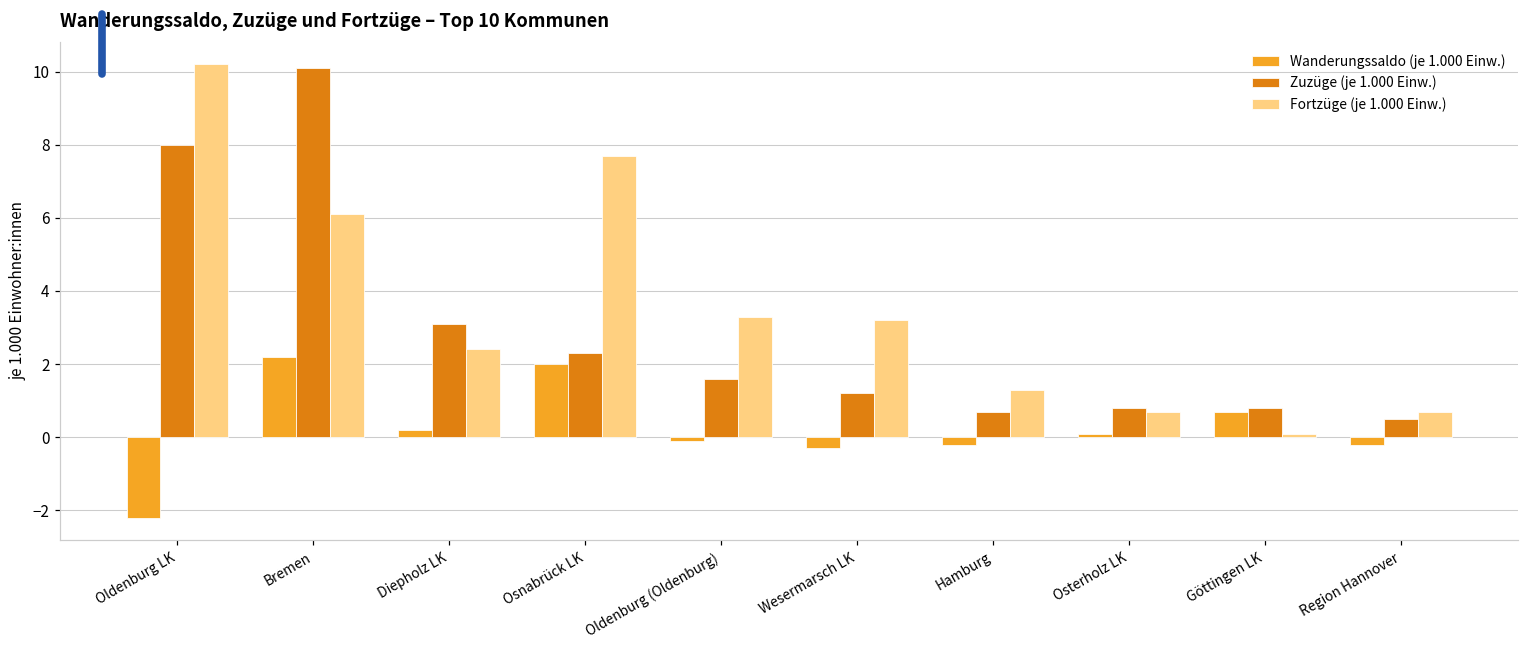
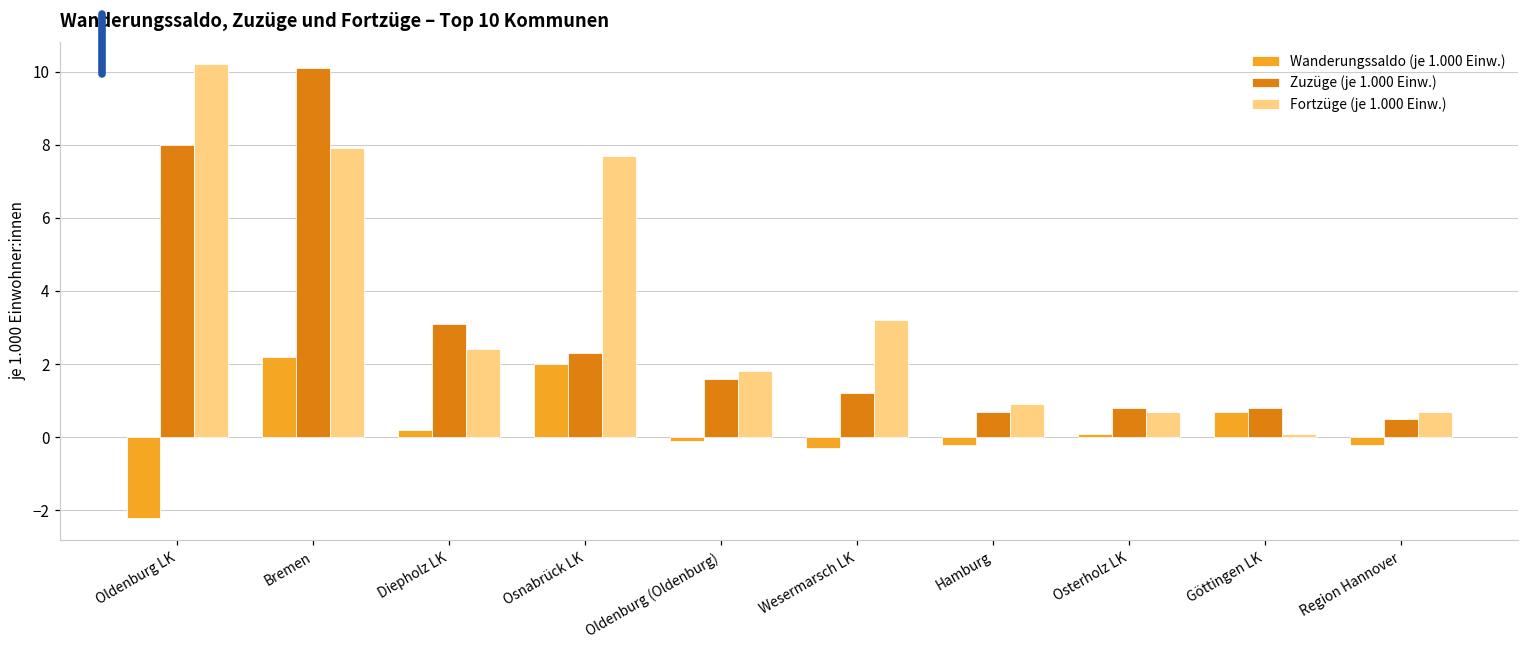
Fortzüge (je 1.000 Einw.), Bremen: 6.1 -> 7.9
Fortzüge (je 1.000 Einw.), Oldenburg (Oldenburg): 3.3 -> 1.8
Fortzüge (je 1.000 Einw.), Hamburg: 1.3 -> 0.9
